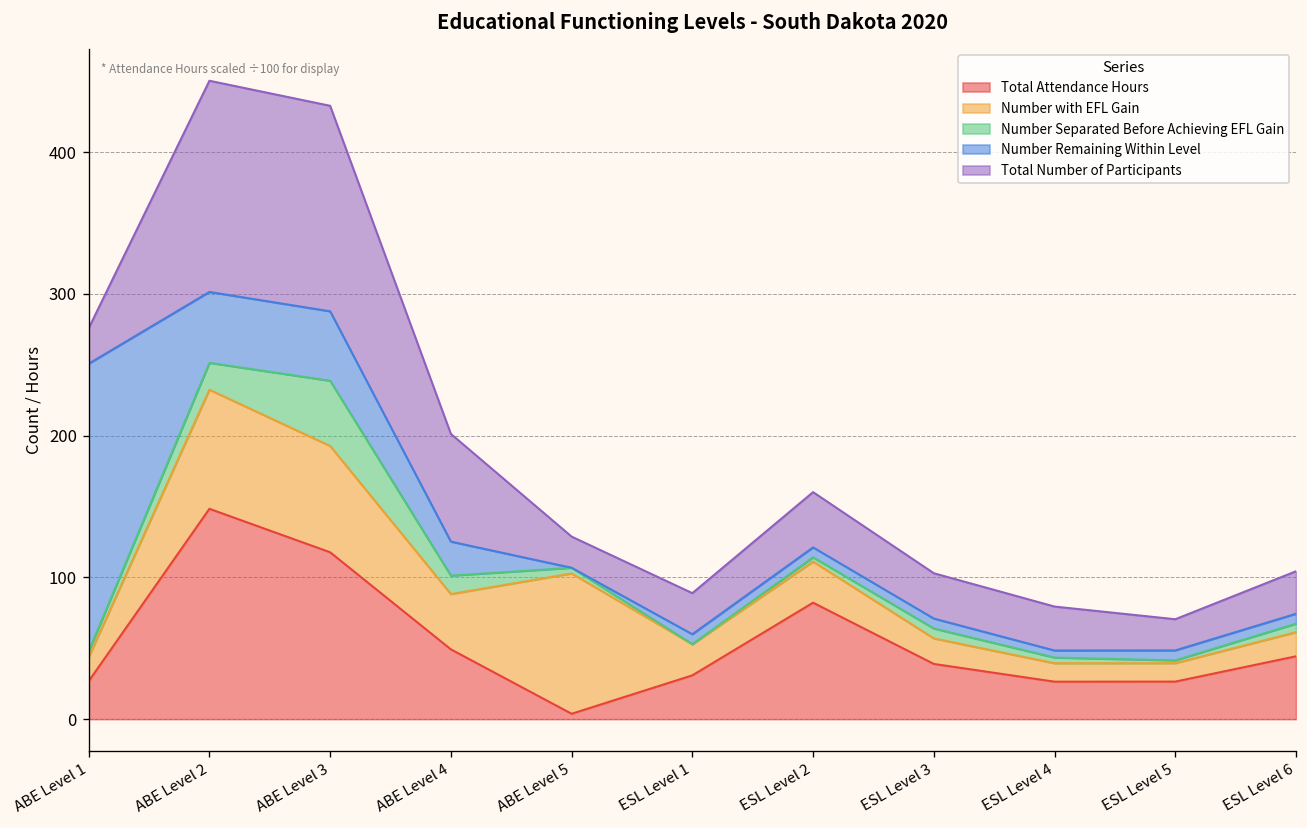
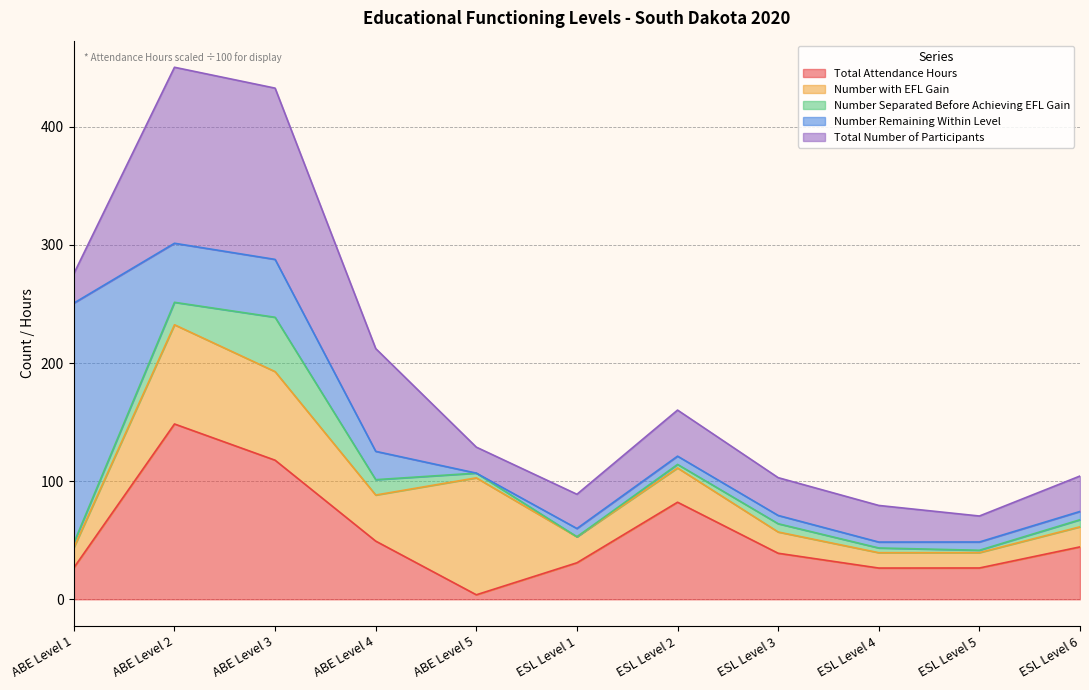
Total Number of Participants, ABE Level 4: 76 -> 87
